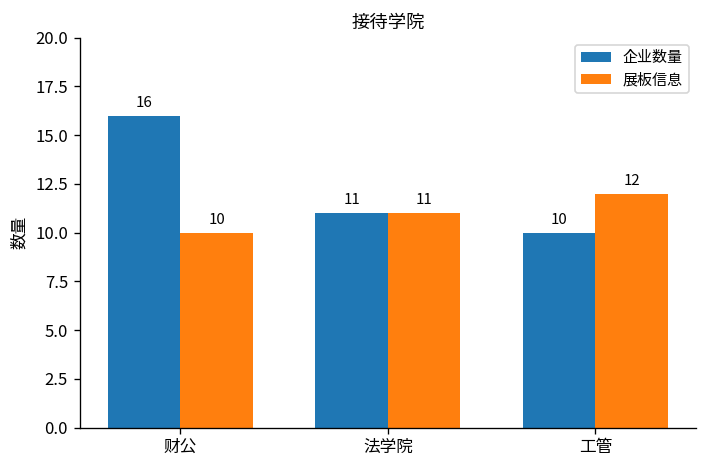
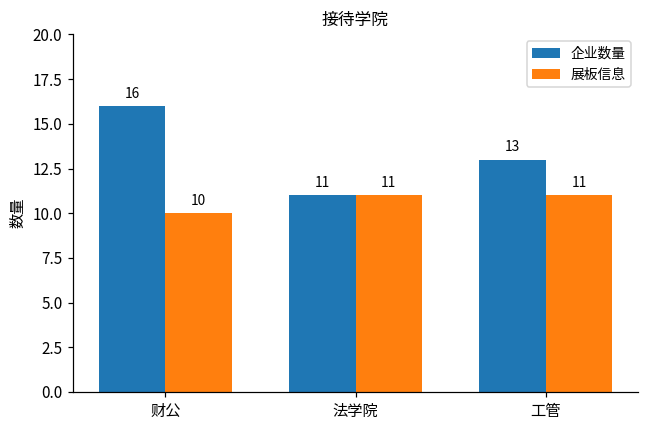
企业数量, 工管: 10 -> 13
展板信息, 工管: 12 -> 11
